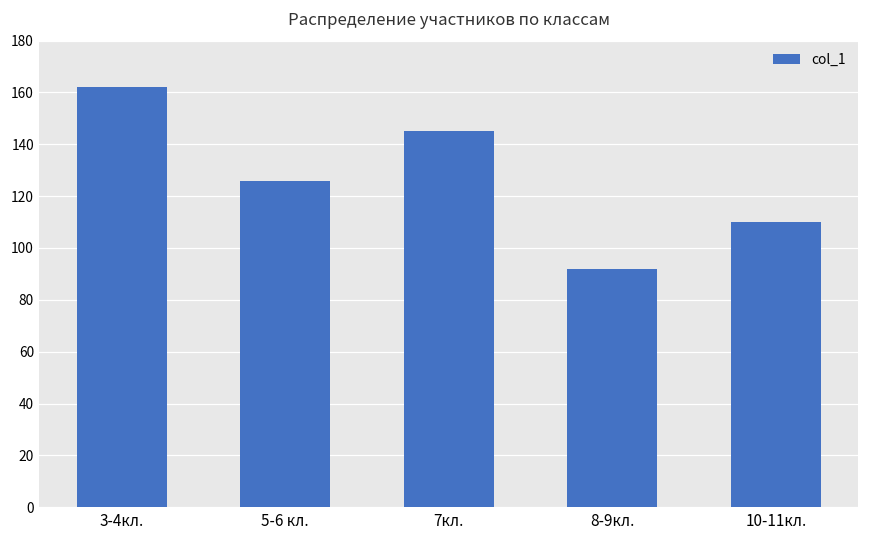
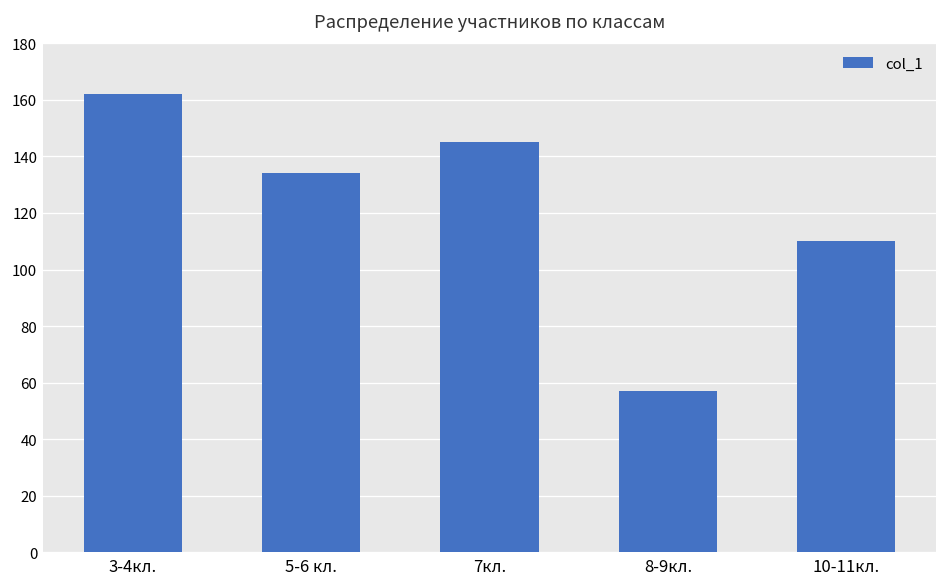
5-6 кл.: 126 -> 134
8-9кл.: 92 -> 57
